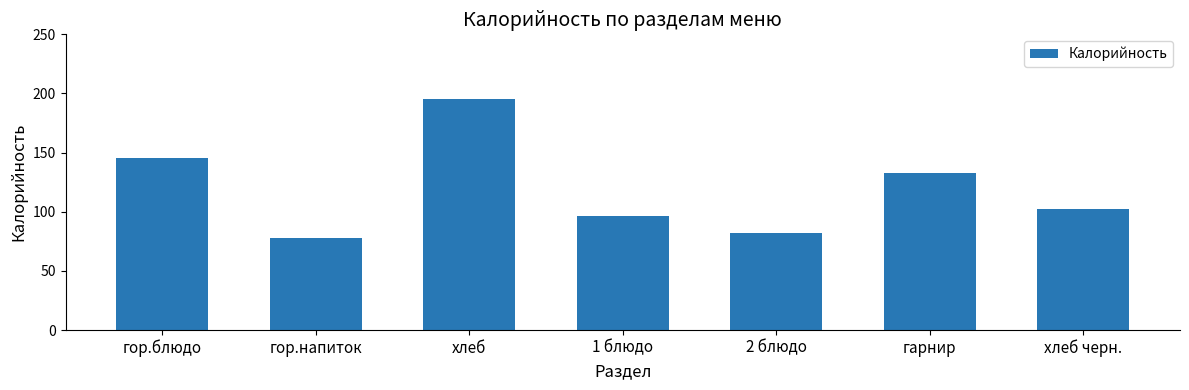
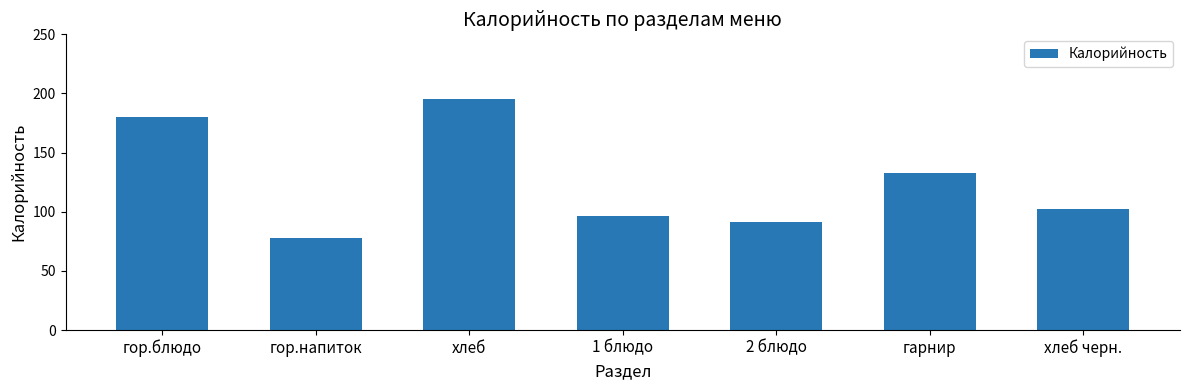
гор.блюдо: 146 -> 180
2 блюдо: 82 -> 92
